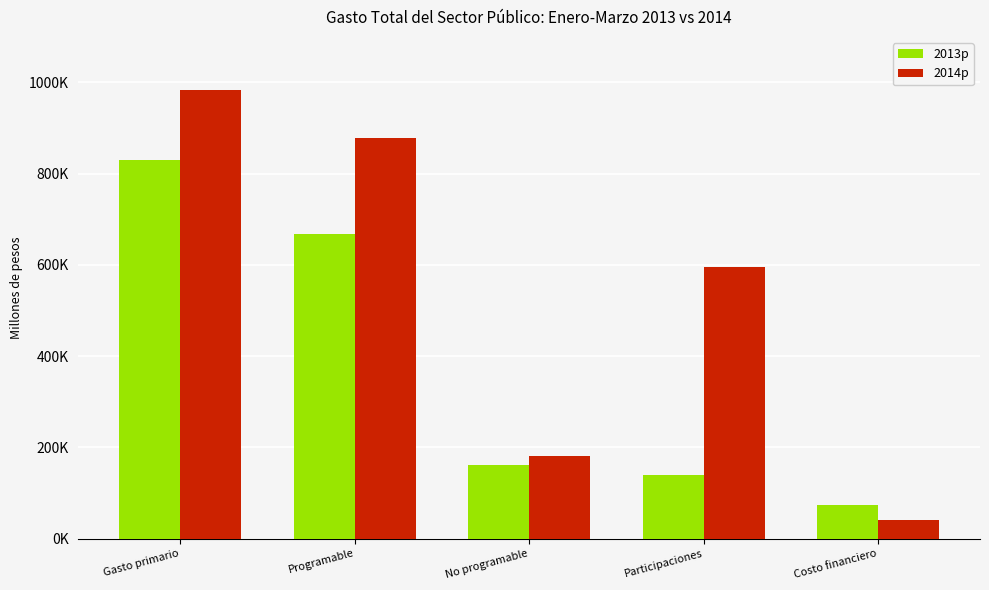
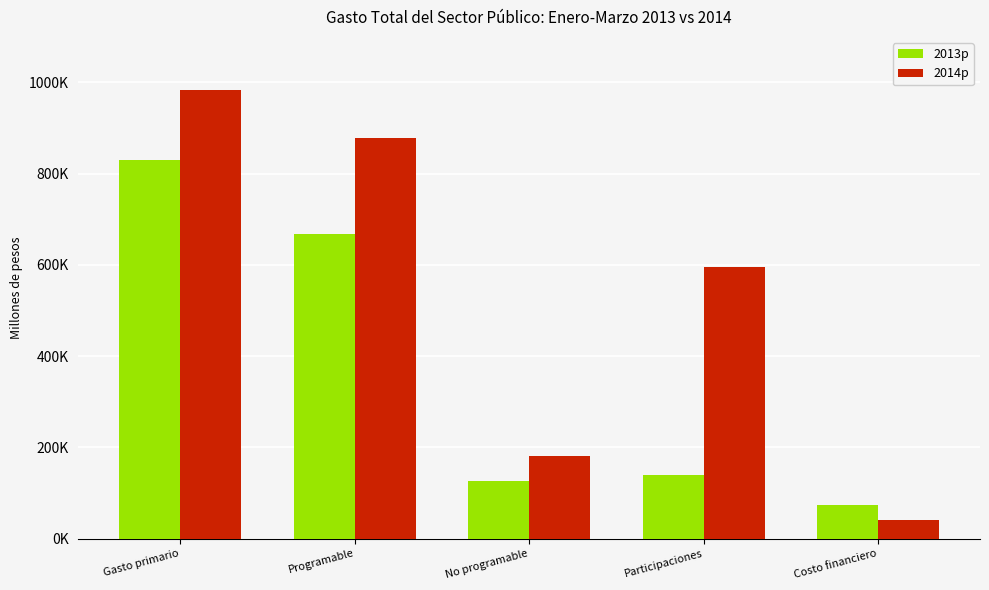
2013p, No programable: 160000 -> 130000
